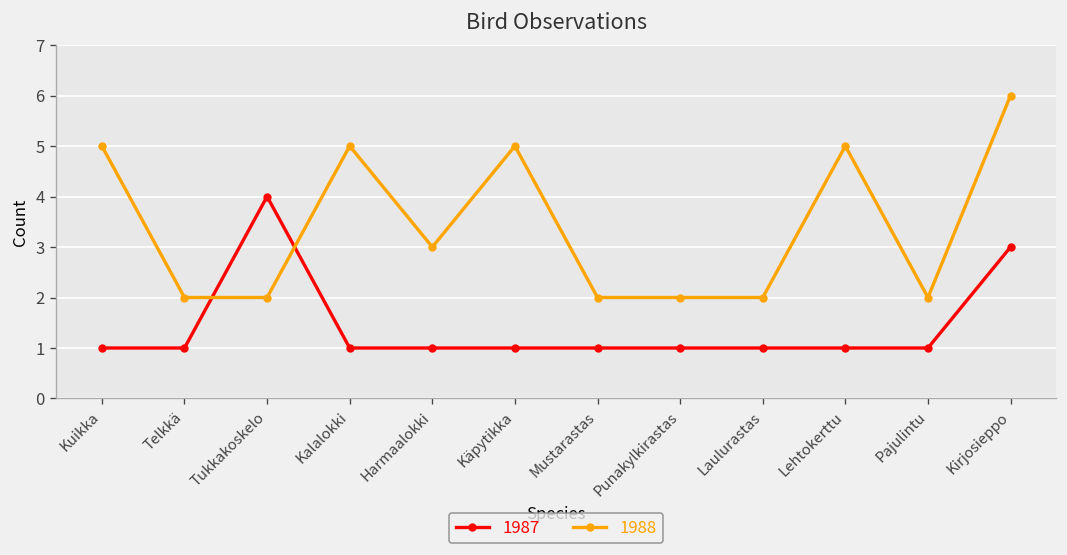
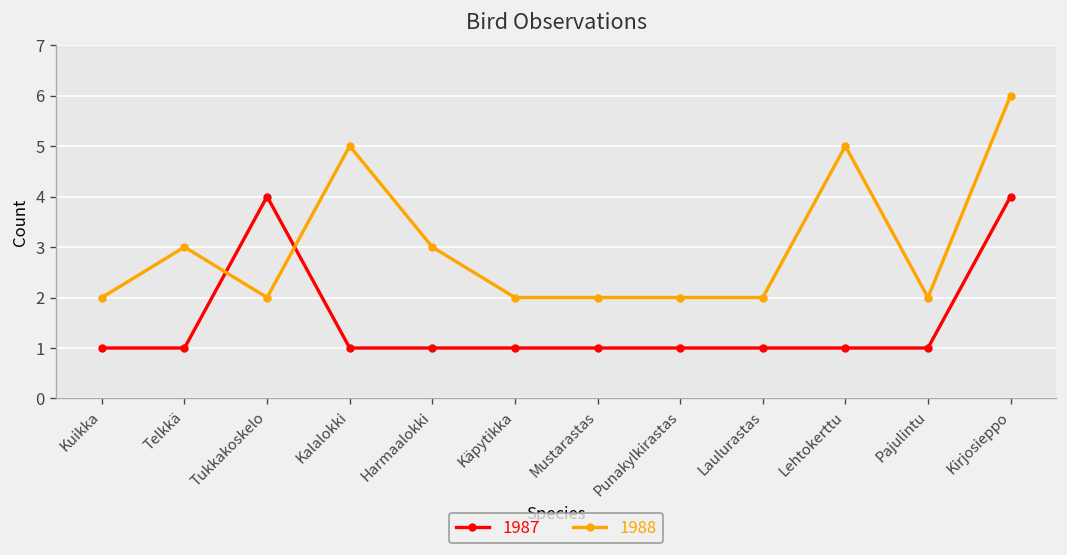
1988, Kuikka: 5 -> 2
1988, Telkkä: 2 -> 3
1988, Käpytikka: 5 -> 2
1987, Kirjosieppo: 3 -> 4
